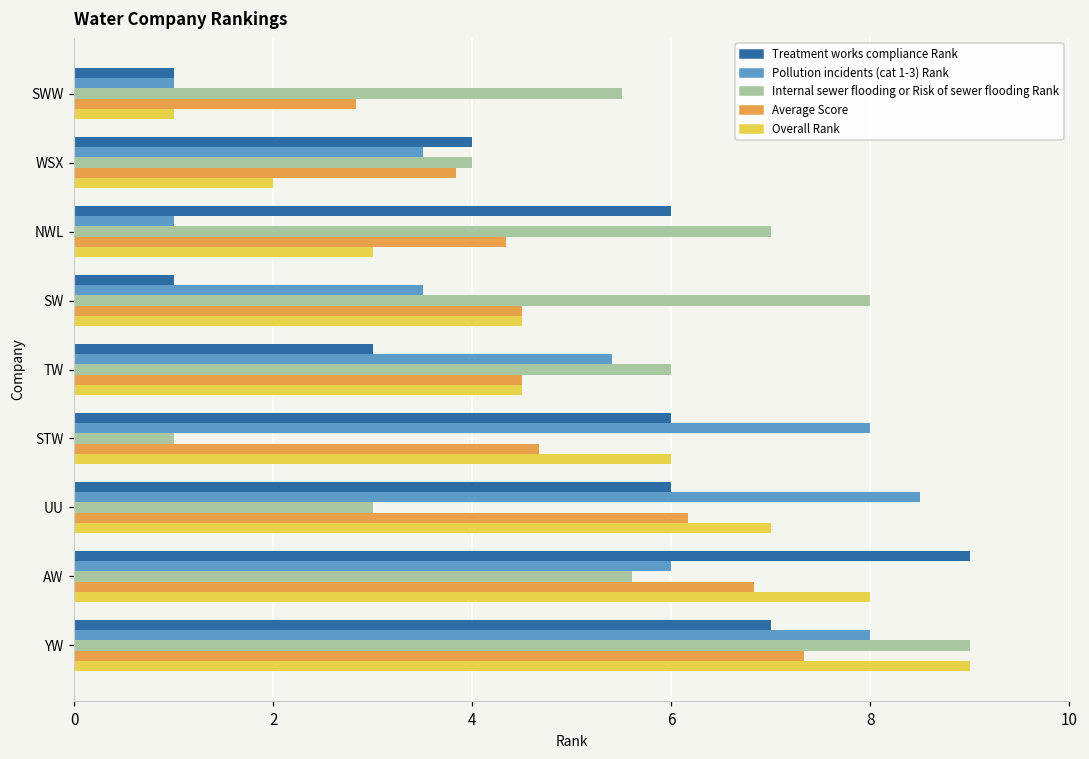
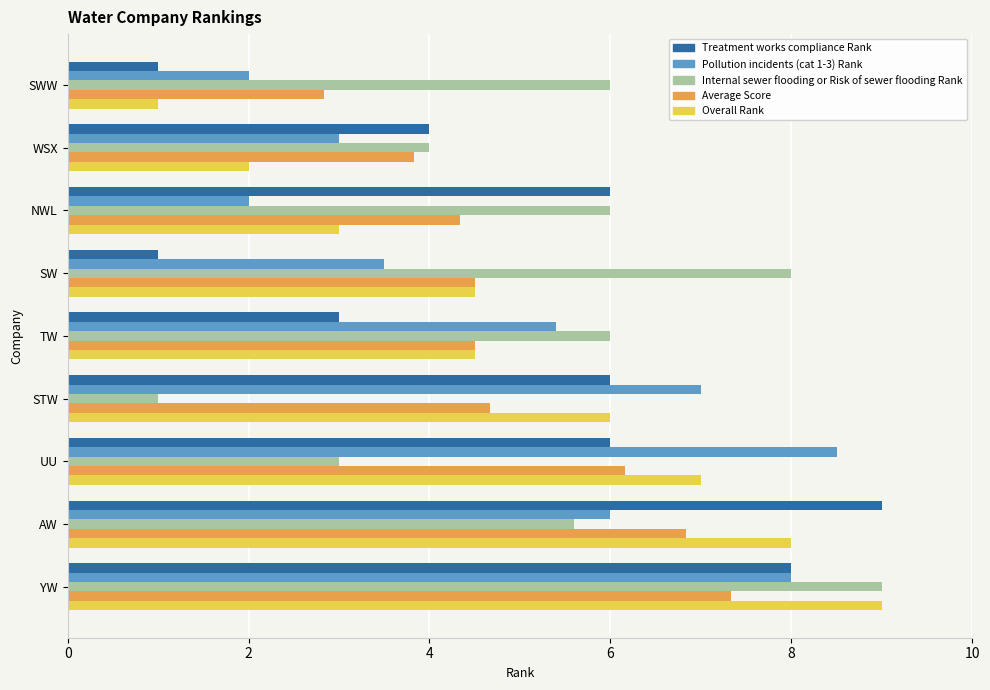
Pollution incidents (cat 1-3) Rank, SWW: 1 -> 2
Internal sewer flooding or Risk of sewer flooding Rank, SWW: 5.5 -> 6.0
Pollution incidents (cat 1-3) Rank, WSX: 3.5 -> 3.0
Pollution incidents (cat 1-3) Rank, NWL: 1 -> 2
Internal sewer flooding or Risk of sewer flooding Rank, NWL: 7 -> 6
Pollution incidents (cat 1-3) Rank, STW: 8 -> 7
Treatment works compliance Rank, YW: 7 -> 8
